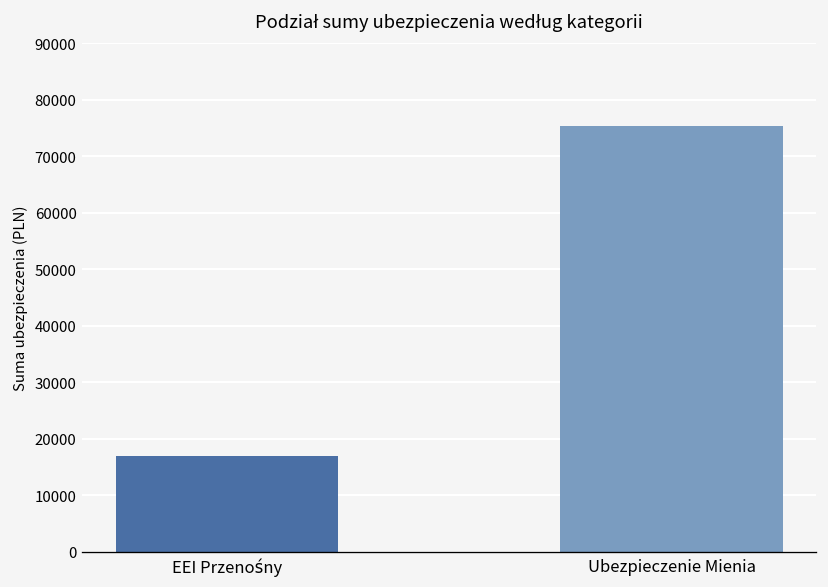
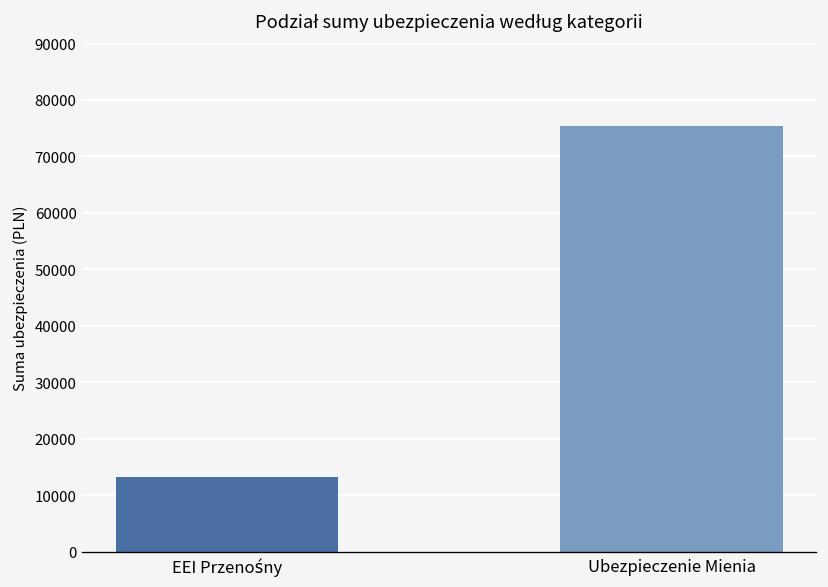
EEI Przenośny: 17000 -> 13000
